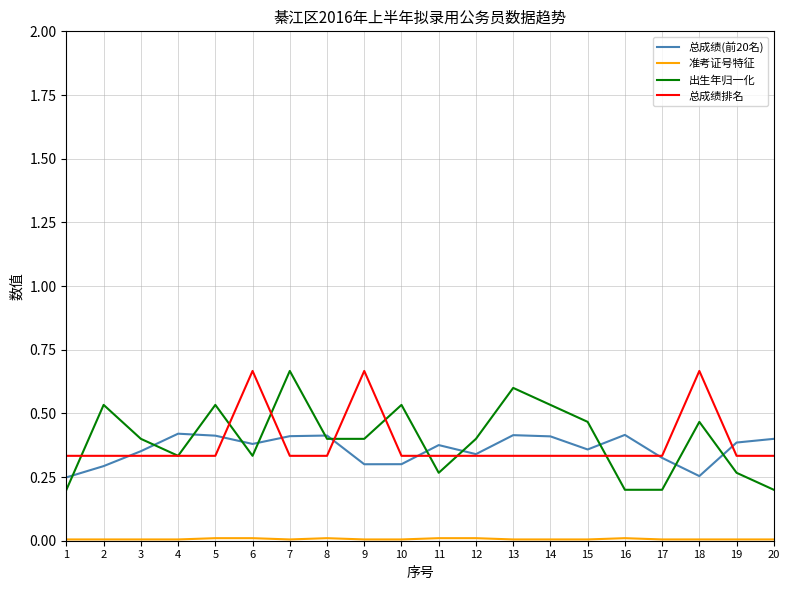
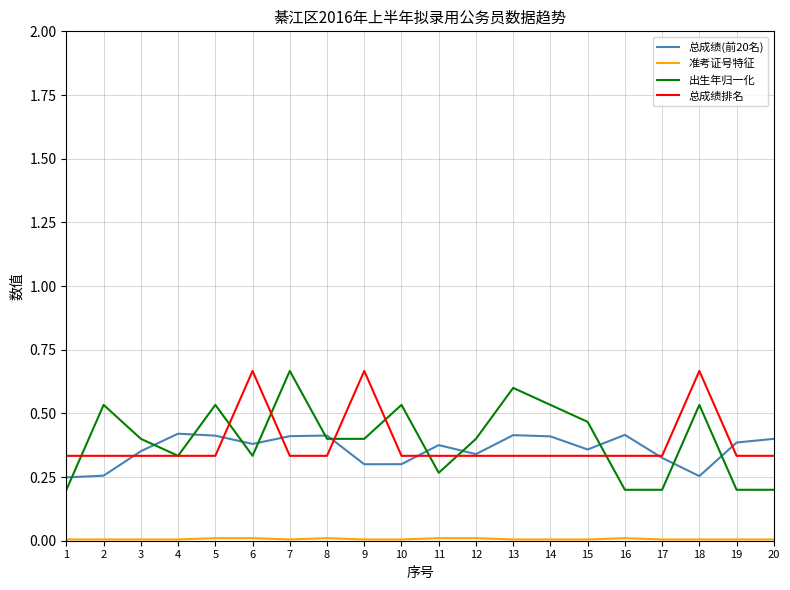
总成绩(前20名), 2: 0.29 -> 0.26
出生年归一化, 18: 0.47 -> 0.53
出生年归一化, 19: 0.27 -> 0.20
